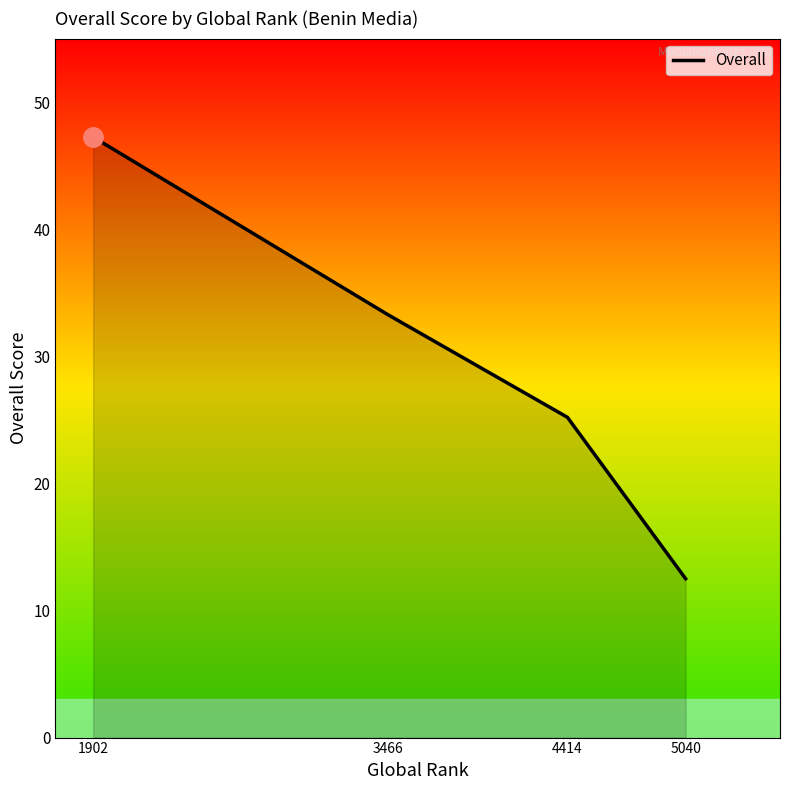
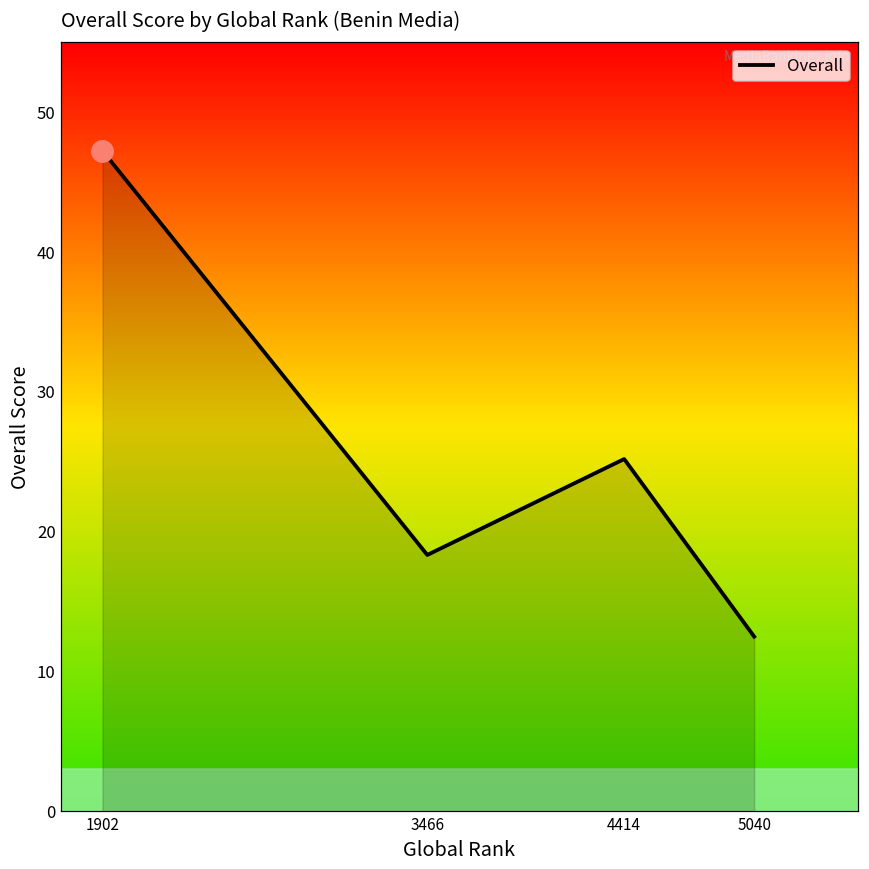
Overall, 3466: 33.3 -> 18.3
